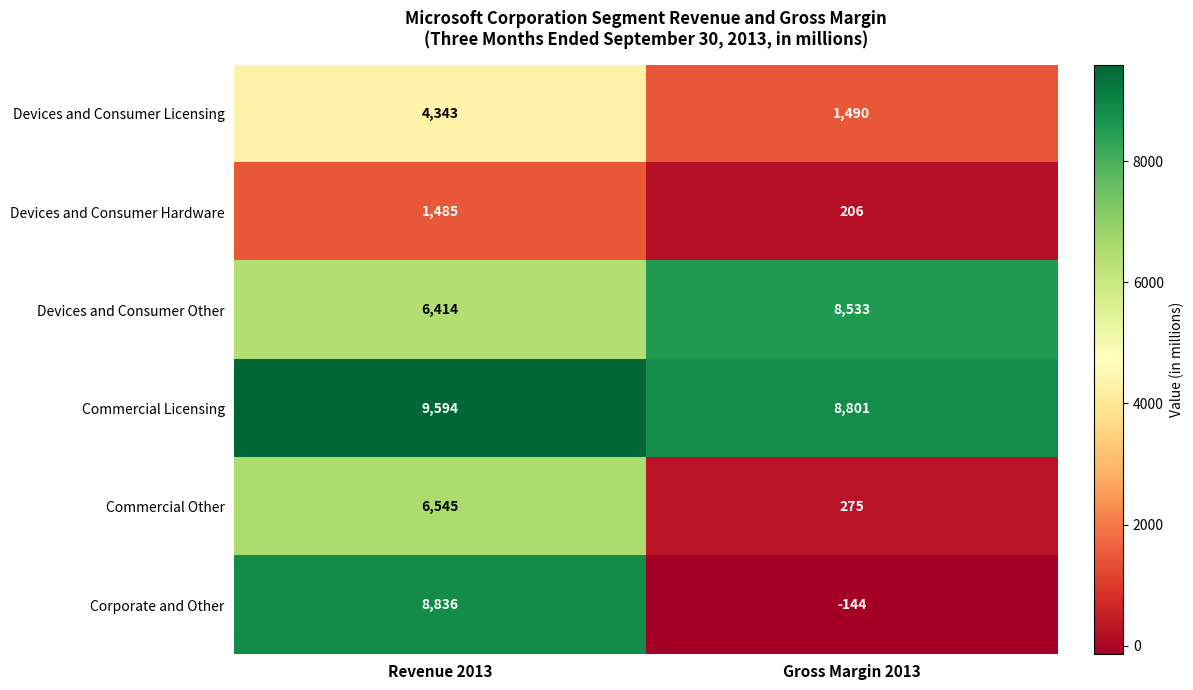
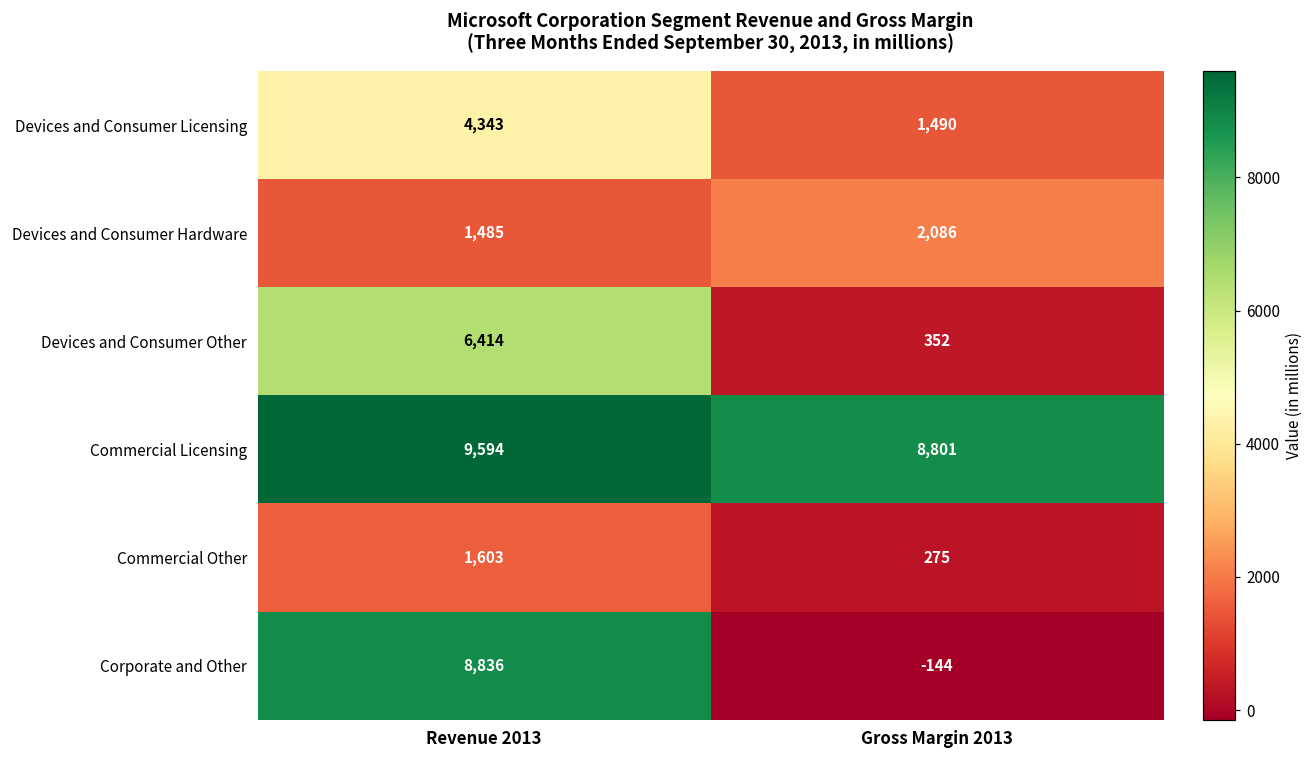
Devices and Consumer Hardware, Gross Margin 2013: 206 -> 2,086
Devices and Consumer Other, Gross Margin 2013: 8,533 -> 352
Commercial Other, Revenue 2013: 6,545 -> 1,603
